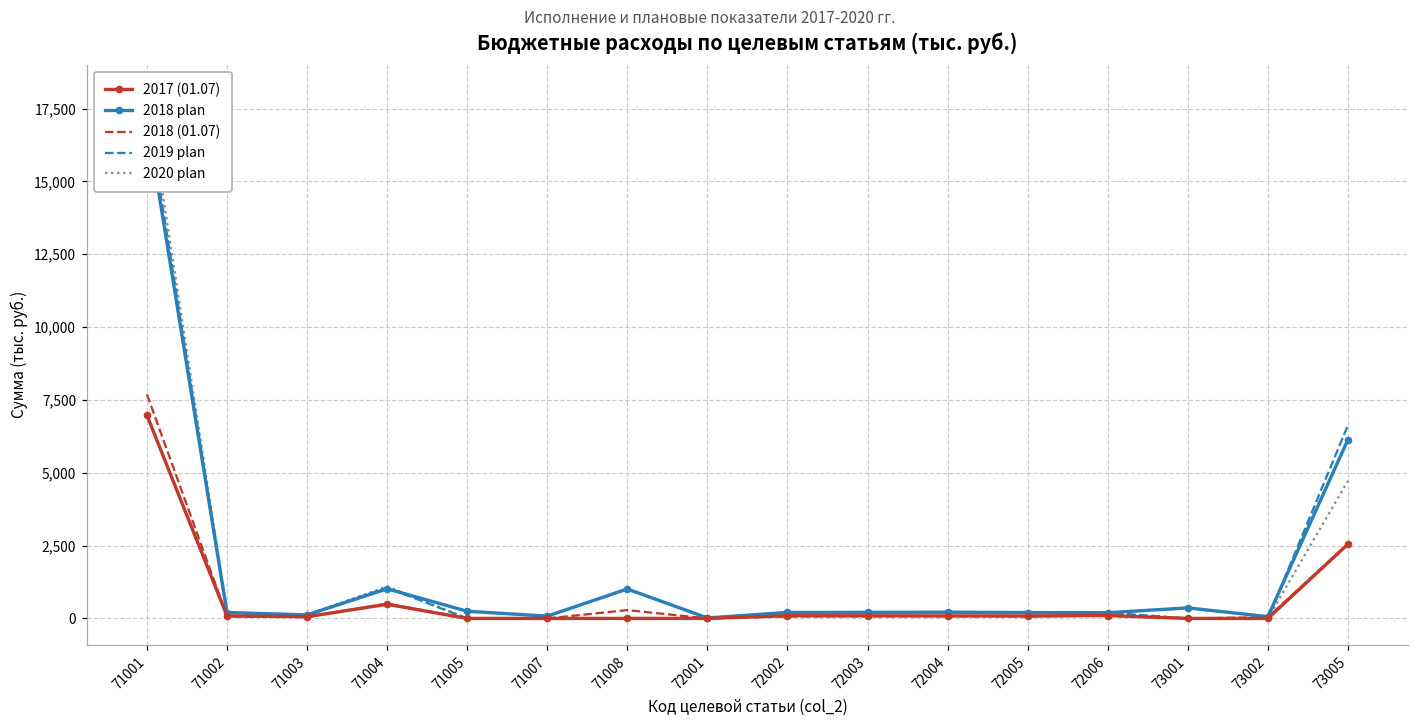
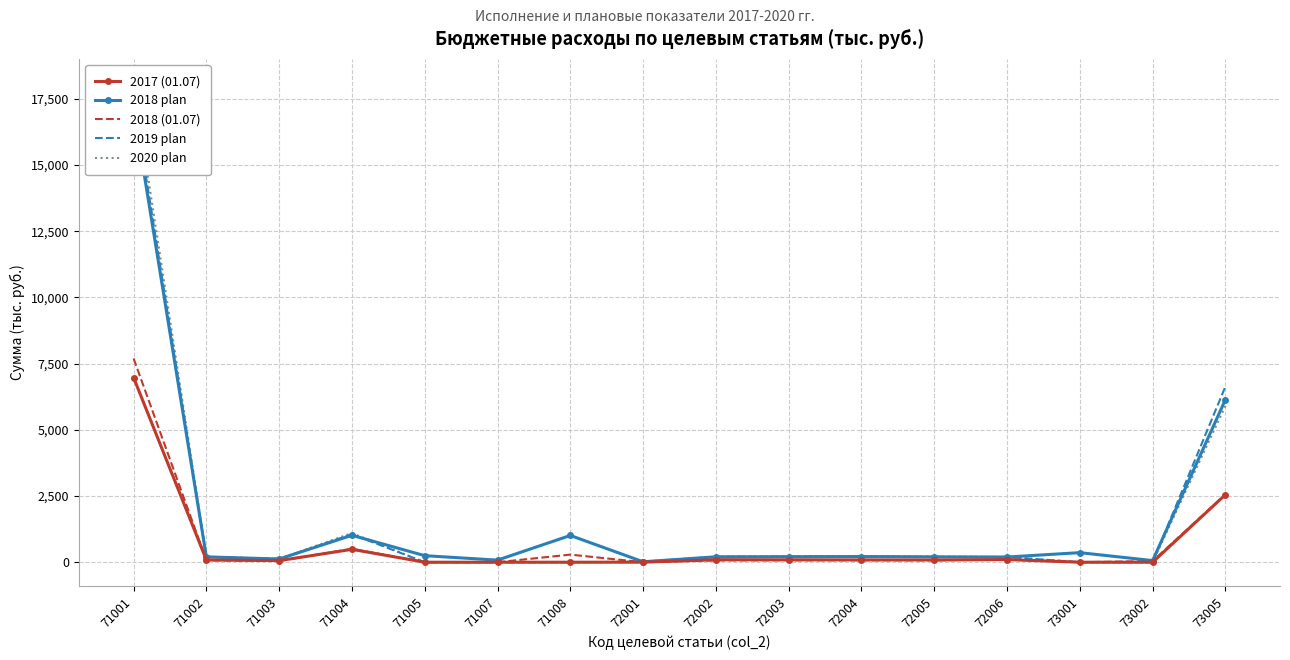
2020 plan, 73005: 4,700 -> 5,900
